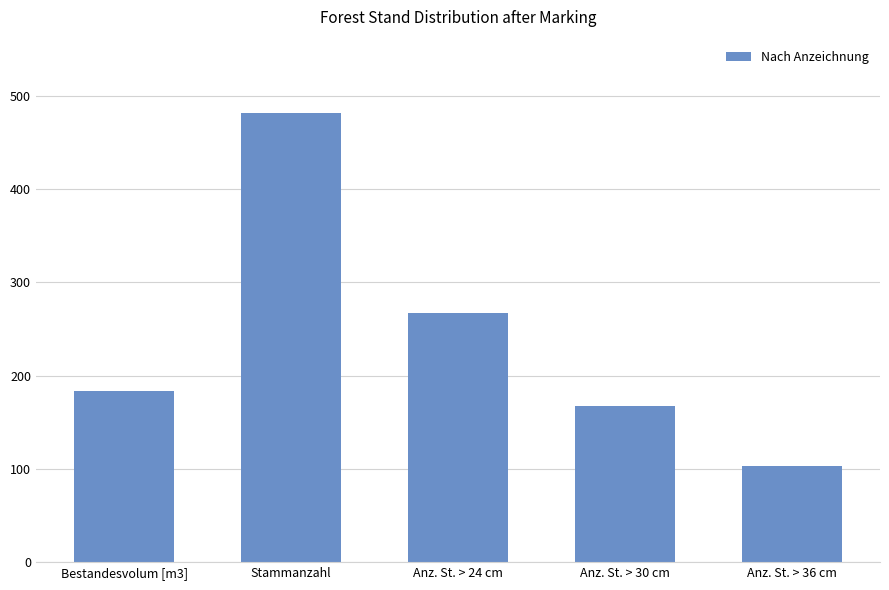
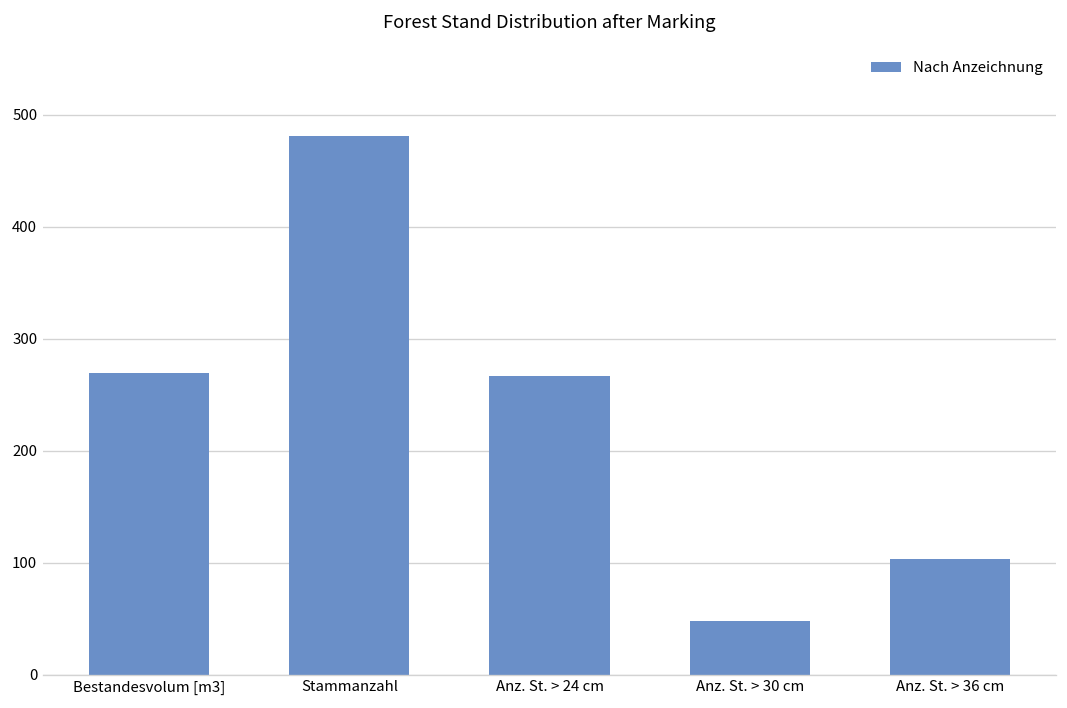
Bestandesvolum [m3]: 180 -> 270
Anz. St. > 30 cm: 170 -> 50
